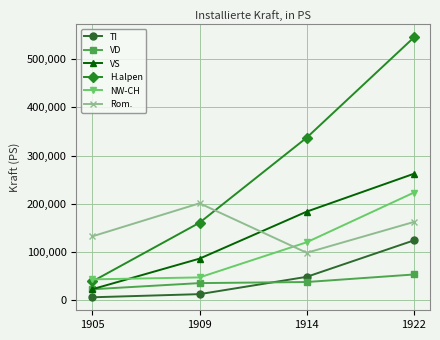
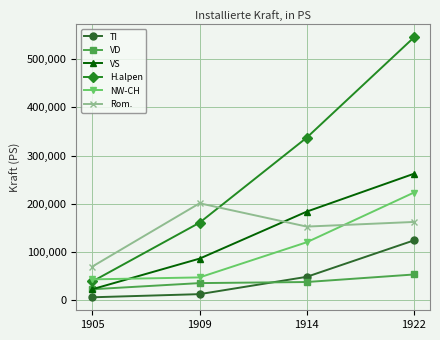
Rom., 1905: 130,000 -> 70,000
Rom., 1914: 100,000 -> 150,000
